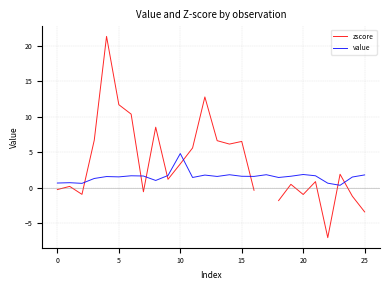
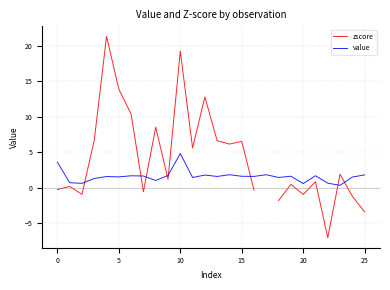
value, 0: 1 -> 4
zscore, 5: 12 -> 14
zscore, 10: 3 -> 19
value, 20: 2 -> 1
